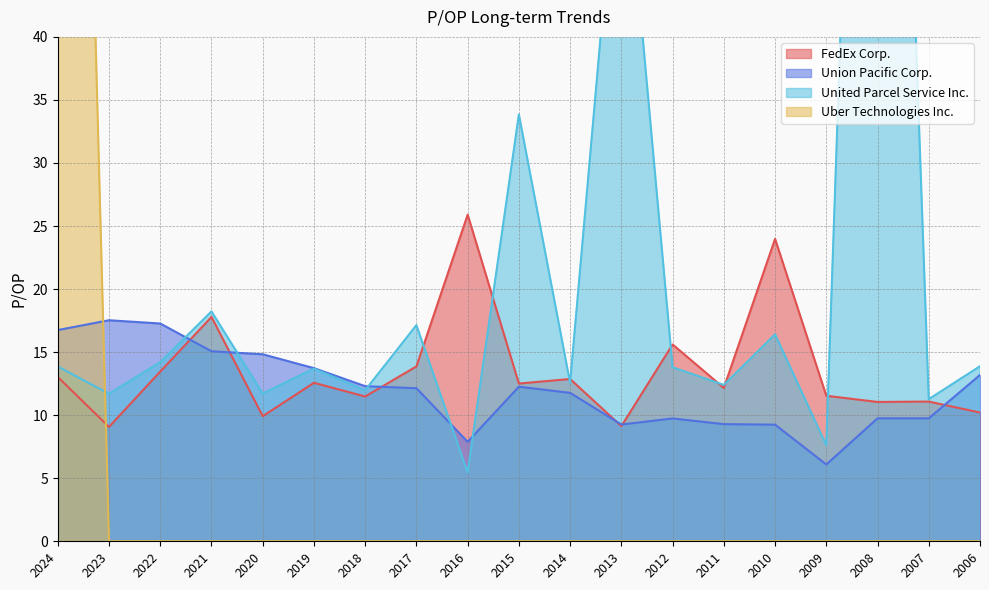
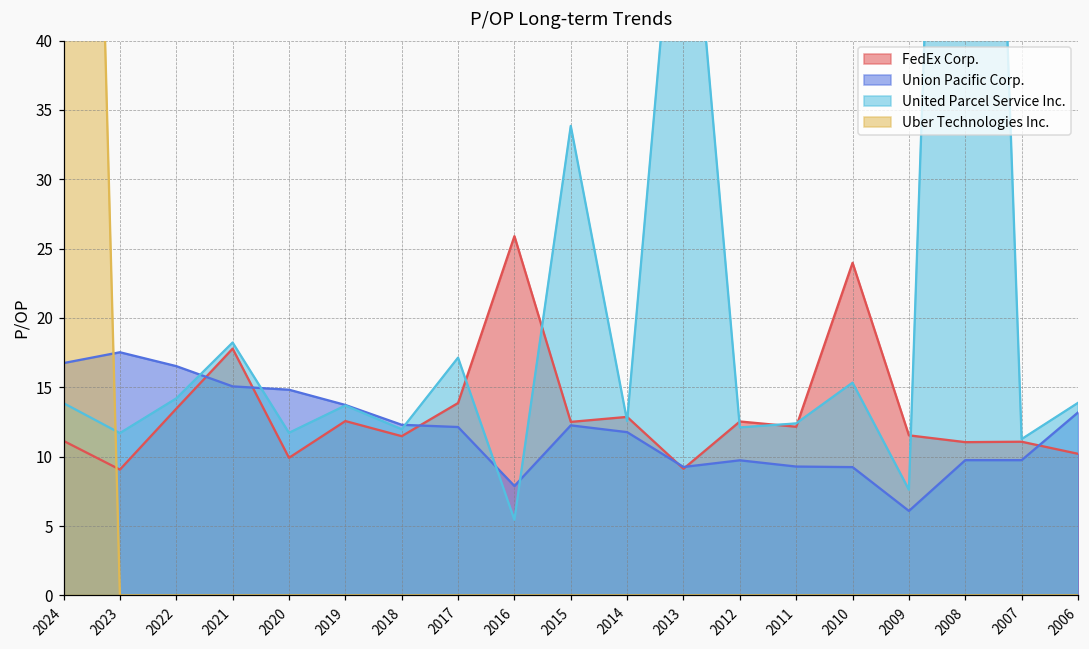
FedEx Corp., 2024: 13.0 -> 11.1
Union Pacific Corp., 2022: 17.3 -> 16.5
FedEx Corp., 2012: 15.6 -> 12.5
United Parcel Service Inc., 2012: 13.8 -> 12.1
United Parcel Service Inc., 2010: 16.4 -> 15.3
